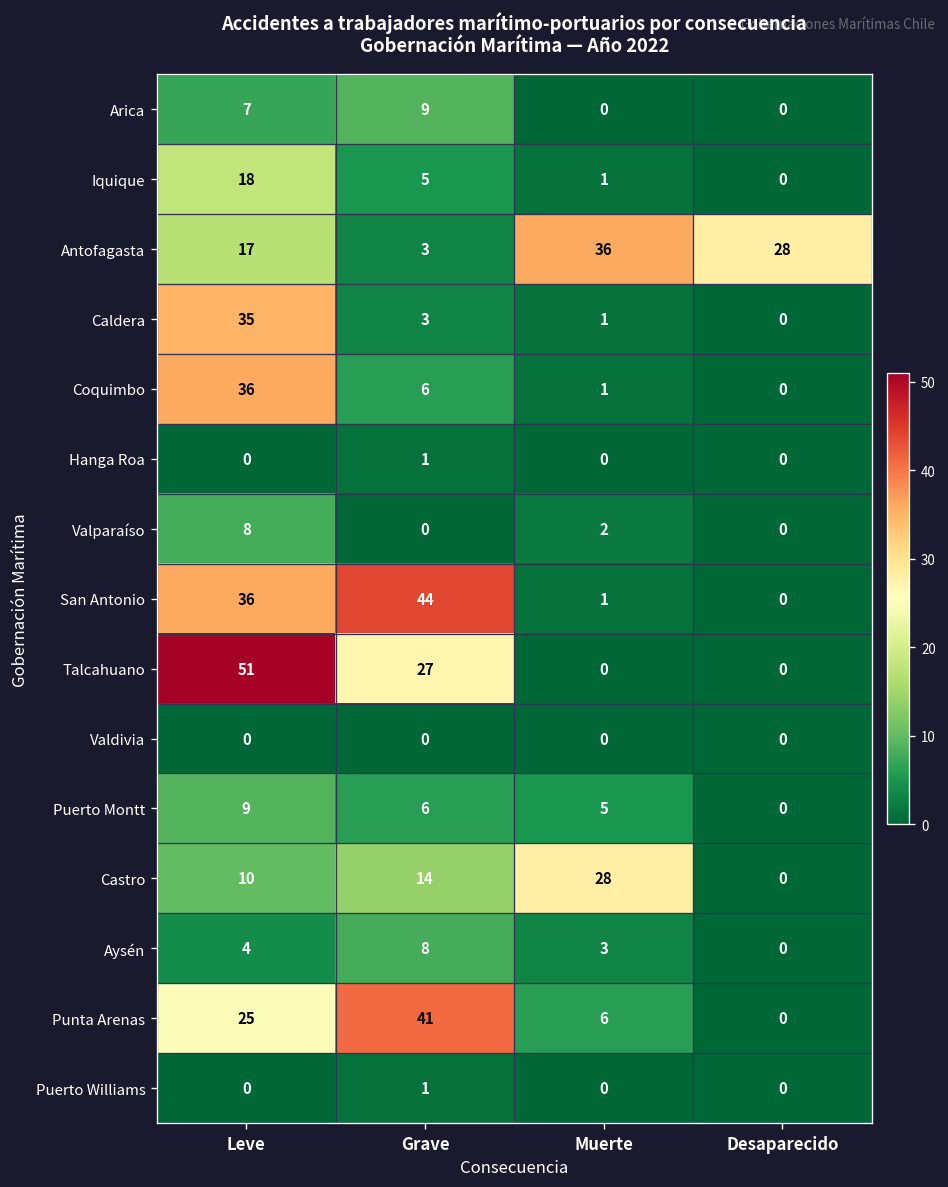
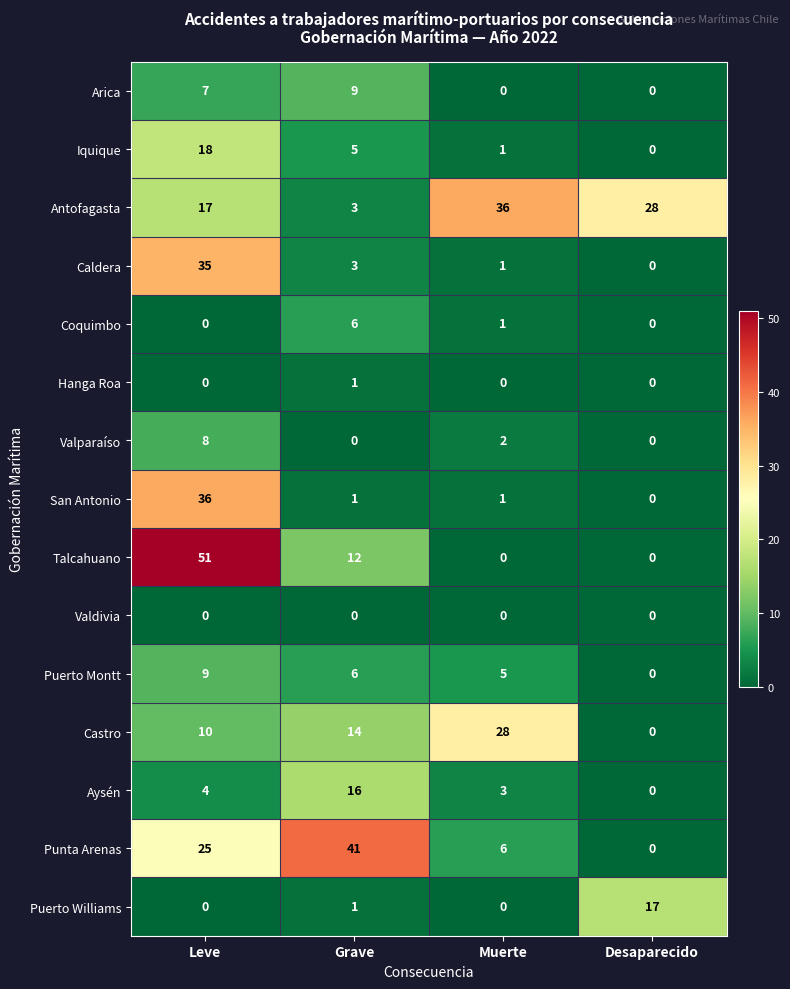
Coquimbo, Leve: 36 -> 0
San Antonio, Grave: 44 -> 1
Talcahuano, Grave: 27 -> 12
Aysén, Grave: 8 -> 16
Puerto Williams, Desaparecido: 0 -> 17
